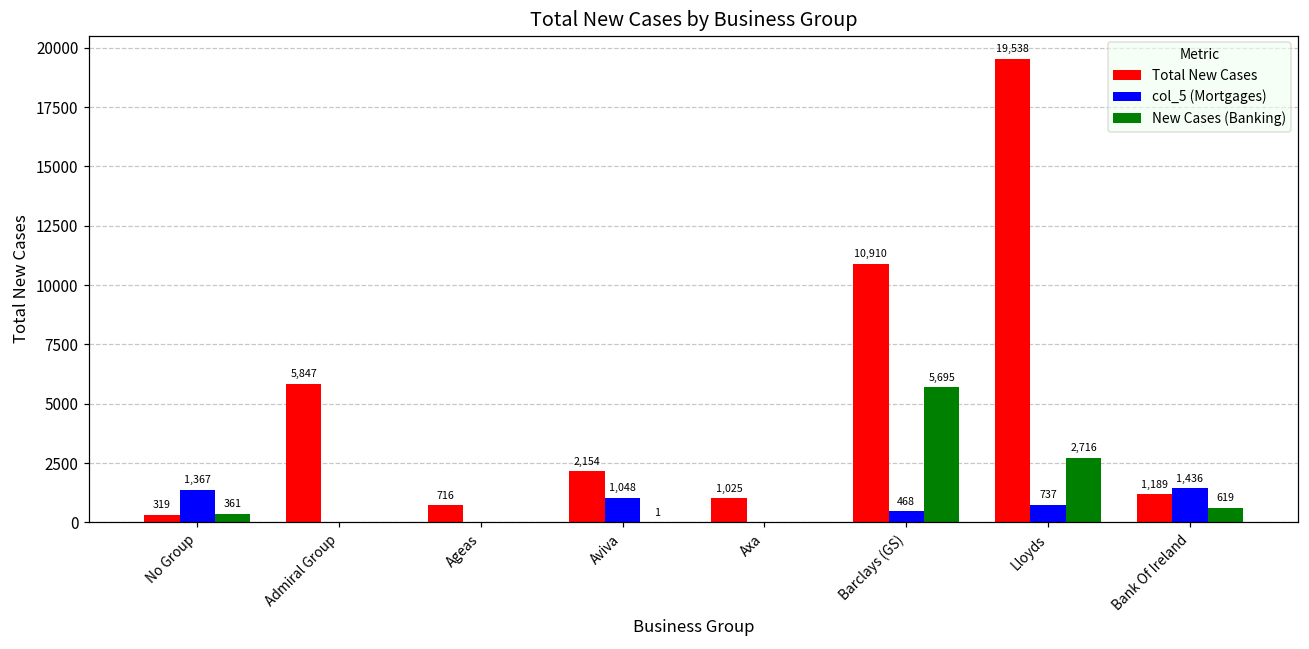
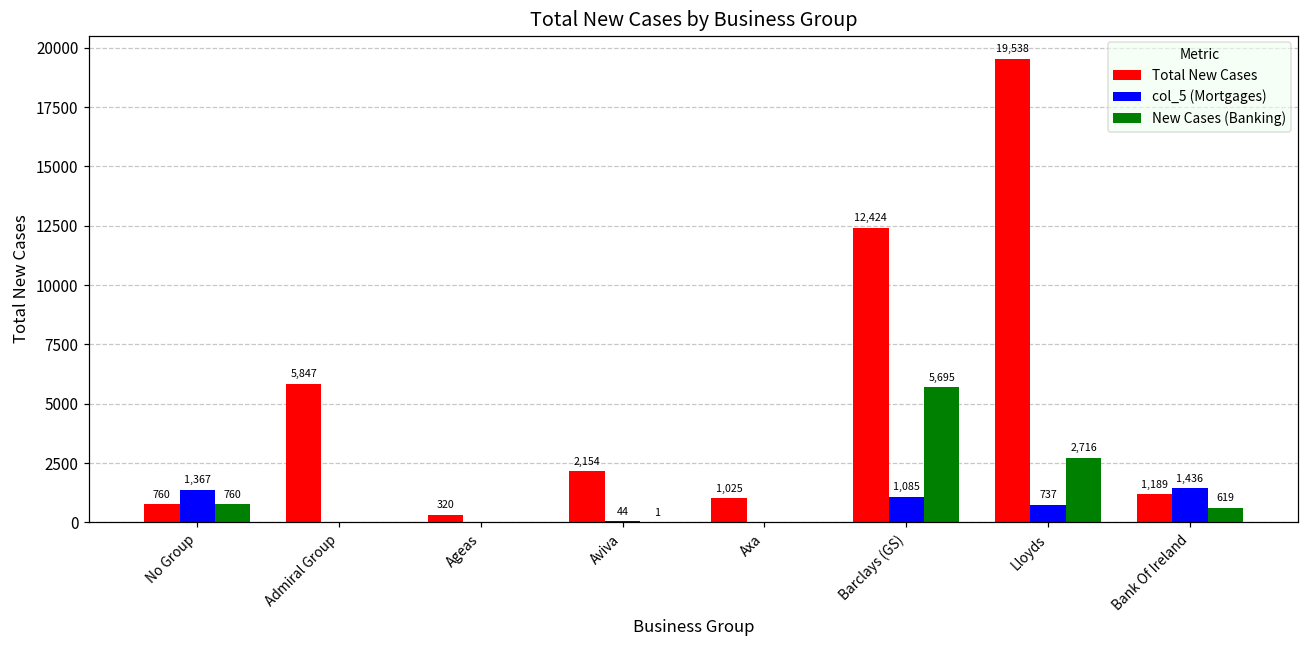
Total New Cases, No Group: 319 -> 760
New Cases (Banking), No Group: 361 -> 760
Total New Cases, Ageas: 716 -> 320
col_5 (Mortgages), Aviva: 1,048 -> 44
Total New Cases, Barclays (GS): 10,910 -> 12,424
col_5 (Mortgages), Barclays (GS): 468 -> 1,085
